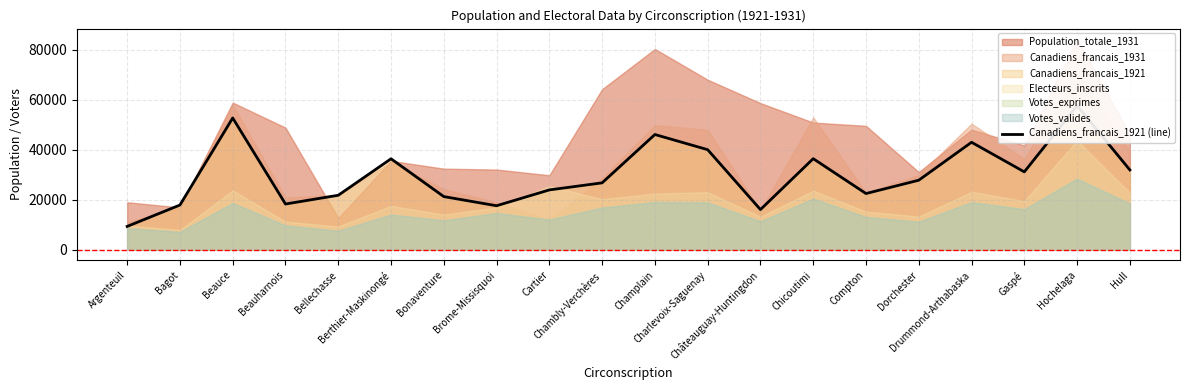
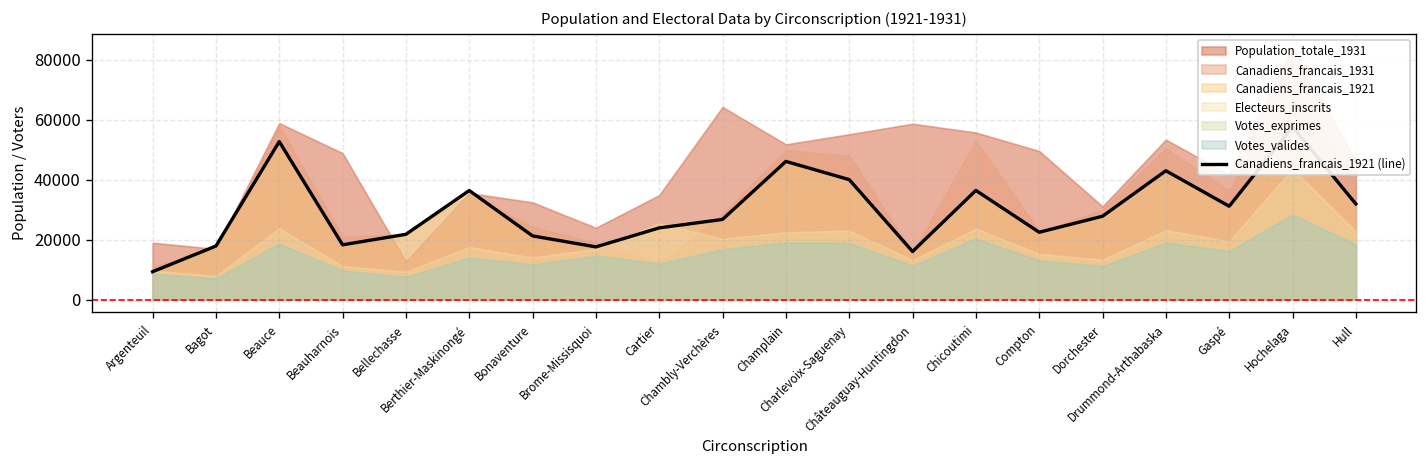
Population_totale_1931, Brome-Missisquoi: 32000 -> 24000
Population_totale_1931, Cartier: 30000 -> 35000
Population_totale_1931, Champlain: 80000 -> 52000
Population_totale_1931, Charlevoix-Saguenay: 68000 -> 55000
Population_totale_1931, Chicoutimi: 51000 -> 56000
Population_totale_1931, Drummond-Arthabaska: 48000 -> 53000
